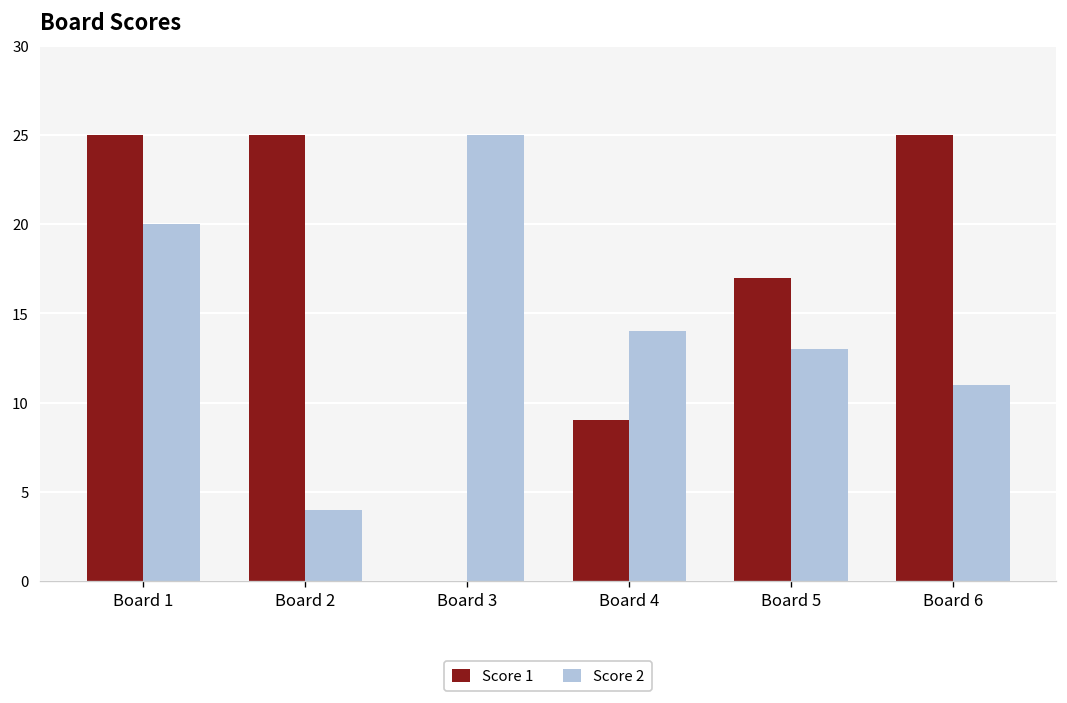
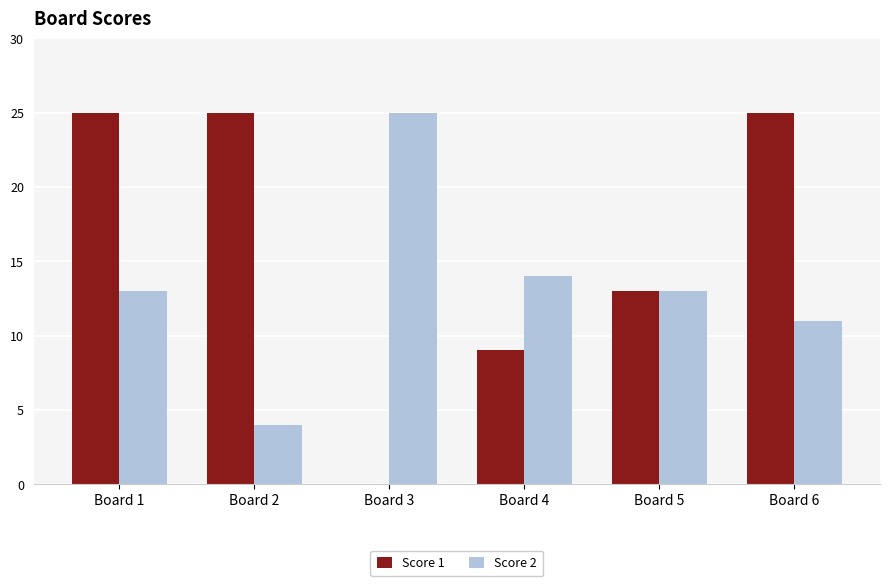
Score 2, Board 1: 20 -> 13
Score 1, Board 5: 17 -> 13
